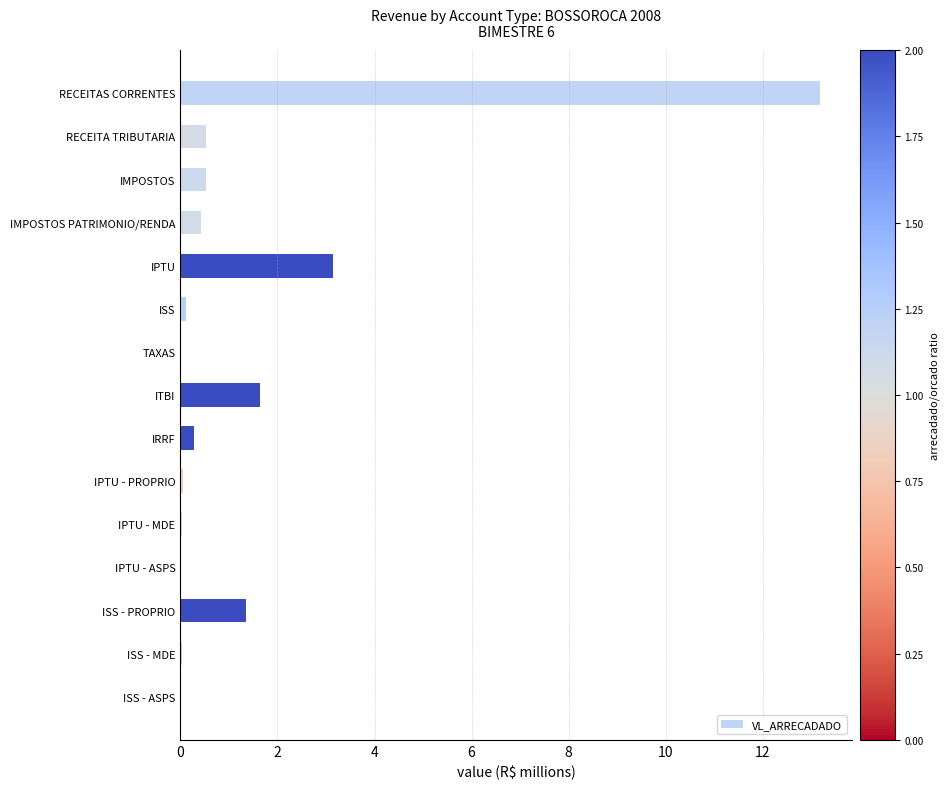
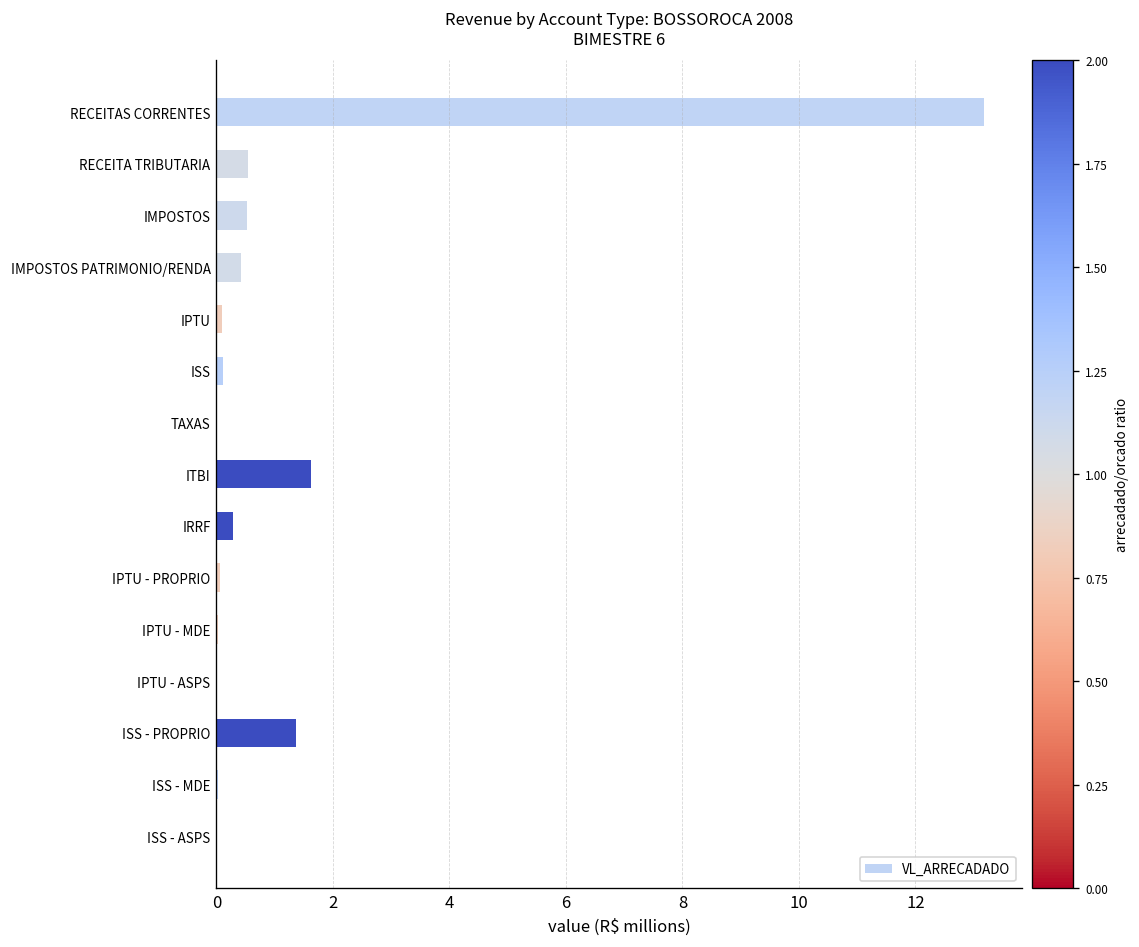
IPTU: 3.1 -> 0.1
